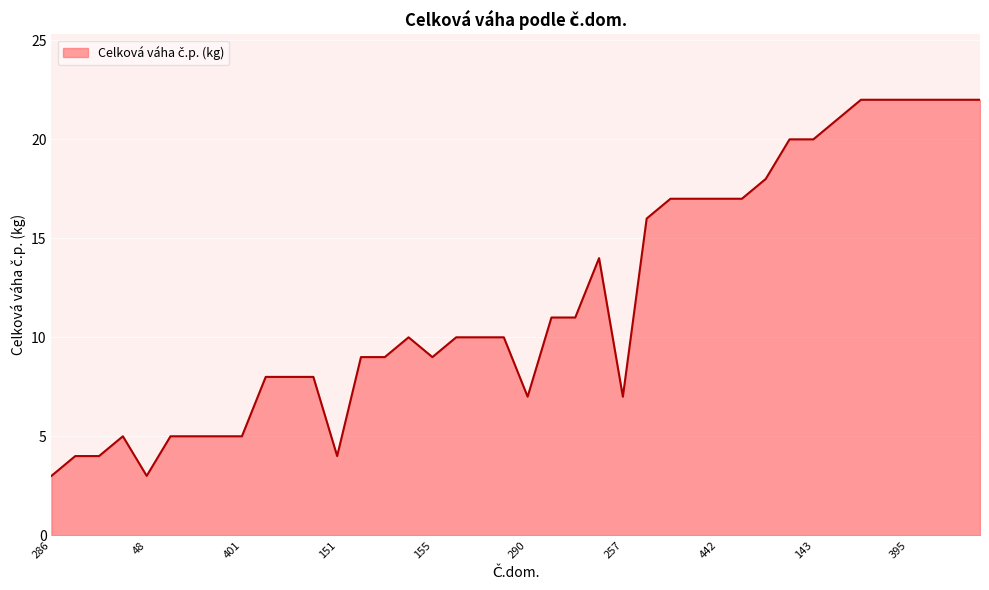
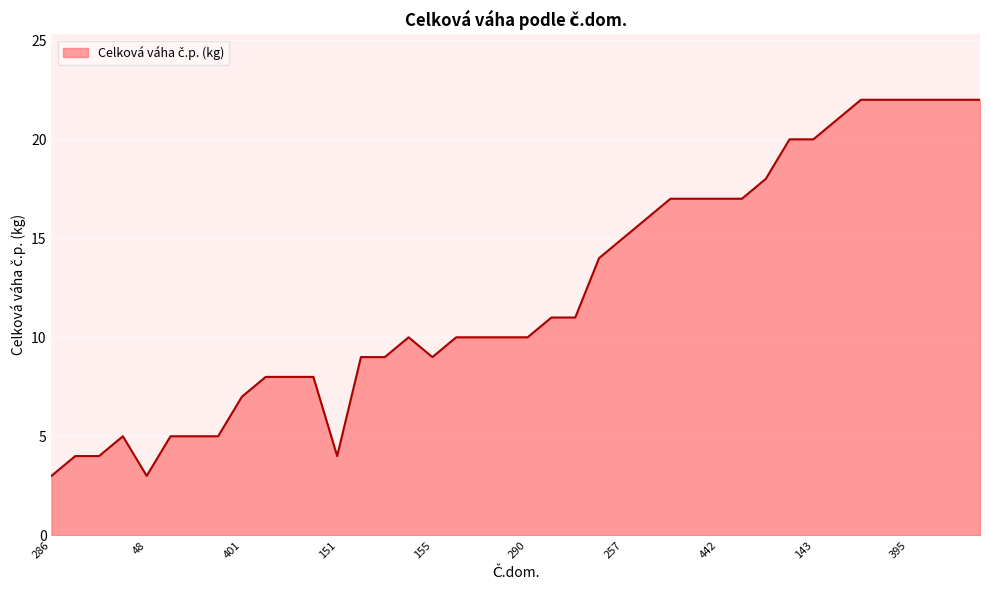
401: 5 -> 7
290: 7 -> 10
257: 7 -> 15
